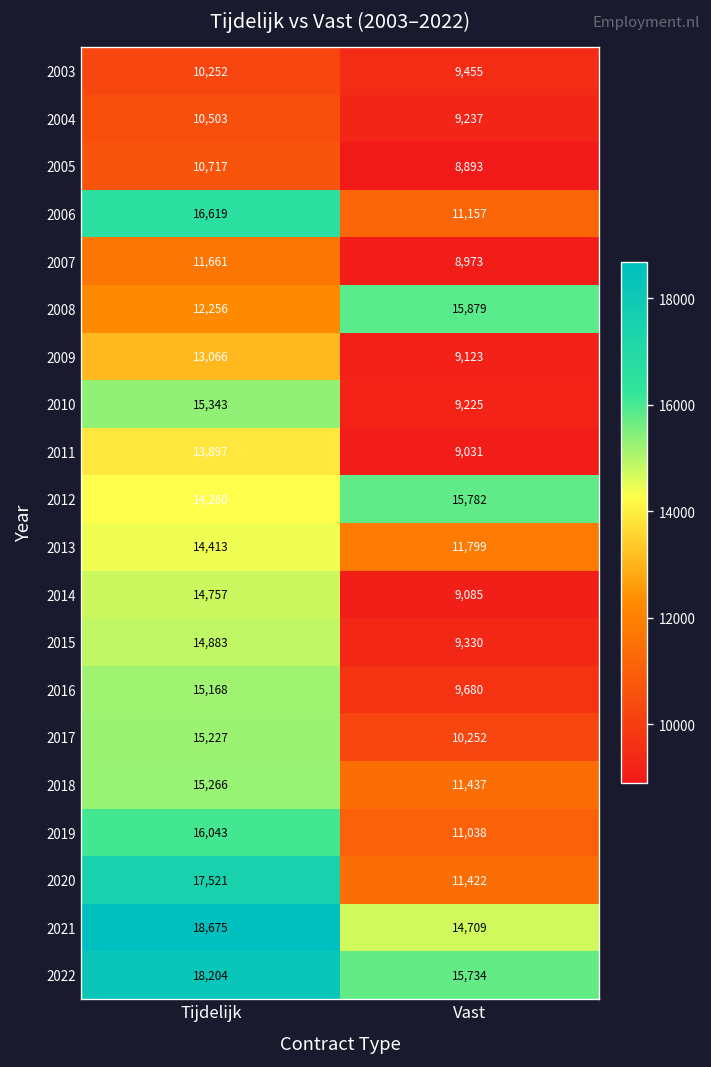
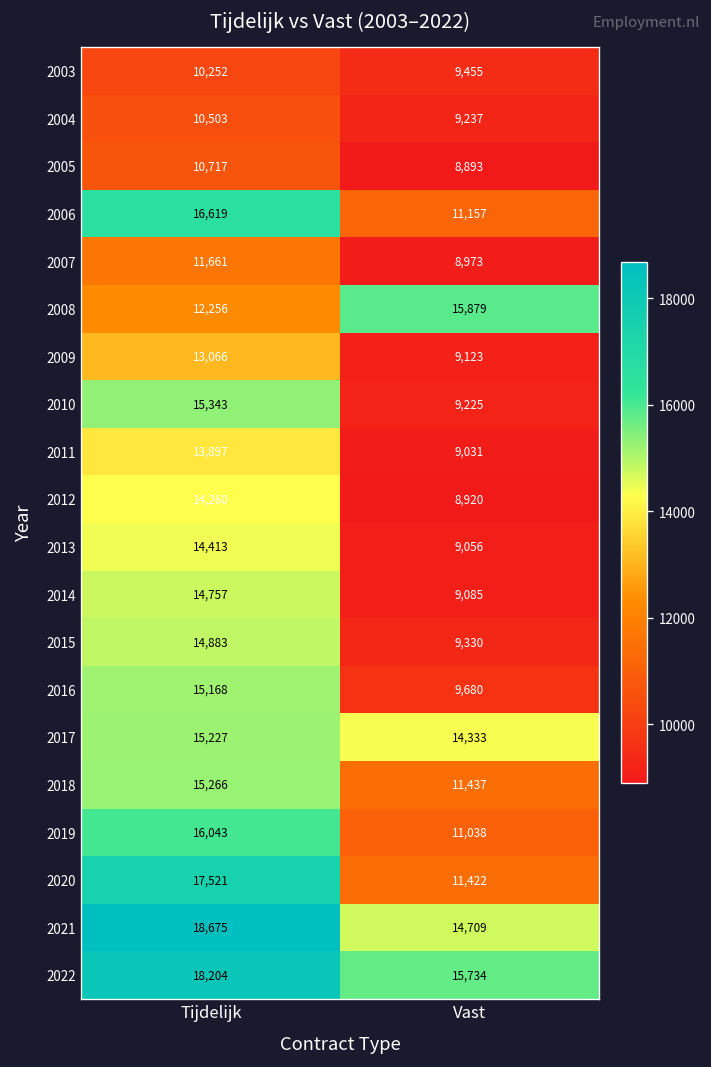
2012, Vast: 15,782 -> 8,920
2013, Vast: 11,799 -> 9,056
2017, Vast: 10,252 -> 14,333
